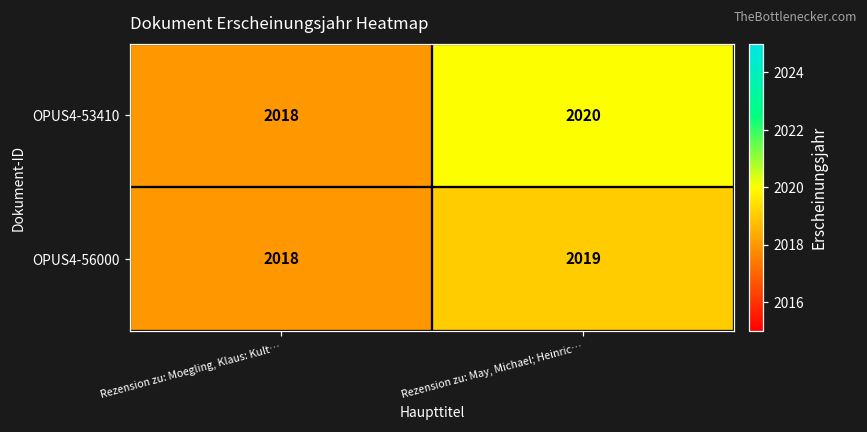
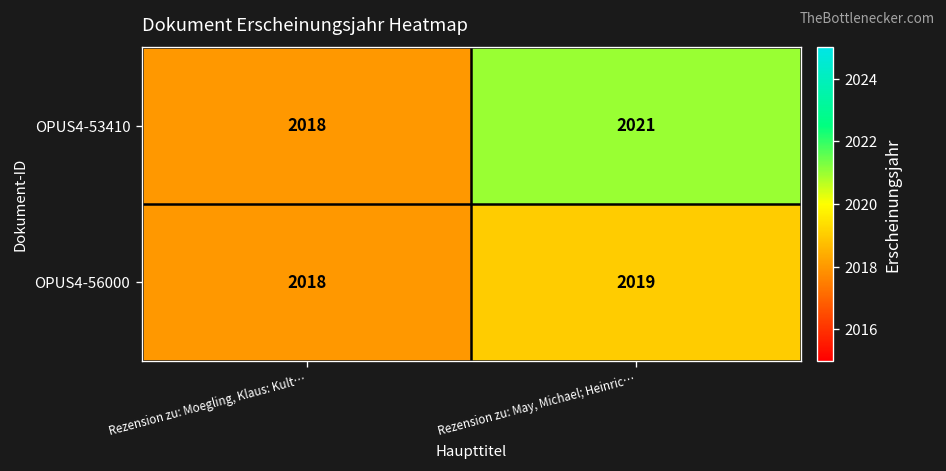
OPUS4-53410, Rezension zu: May, Michael; Heinric…: 2020 -> 2021
